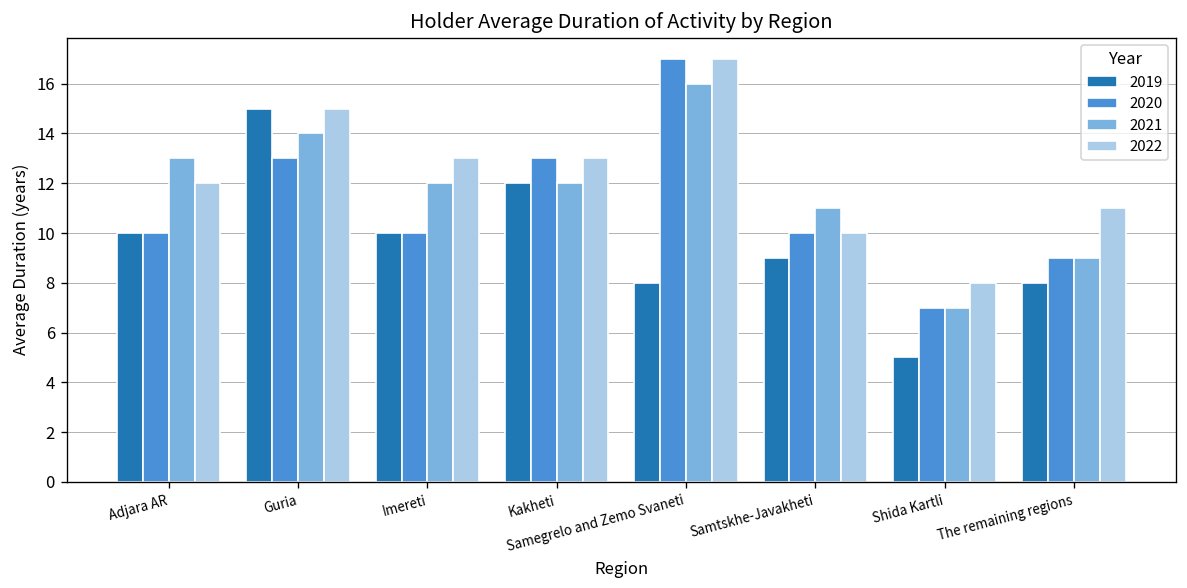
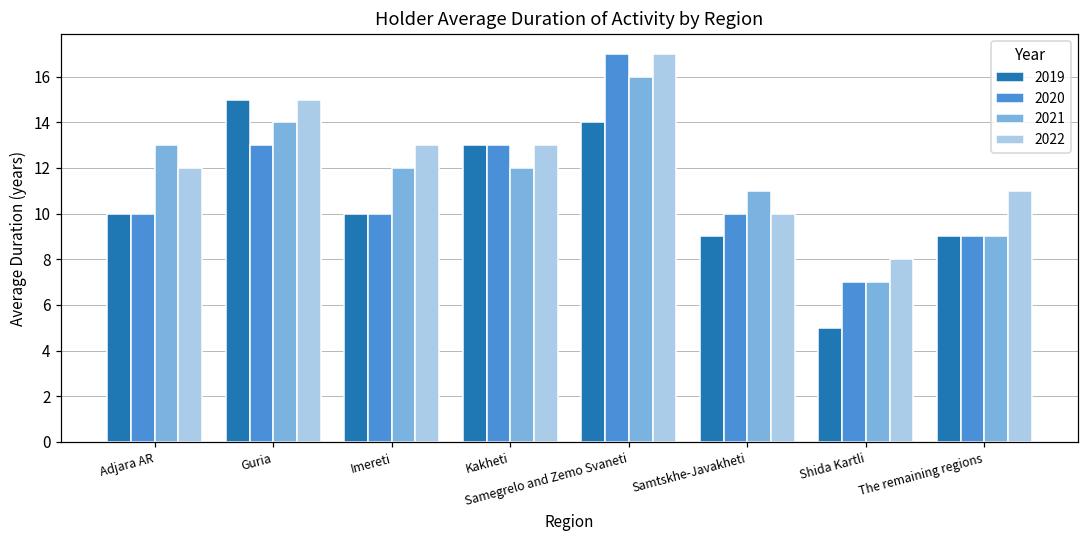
2019, Kakheti: 12 -> 13
2019, Samegrelo and Zemo Svaneti: 8 -> 14
2019, The remaining regions: 8 -> 9
